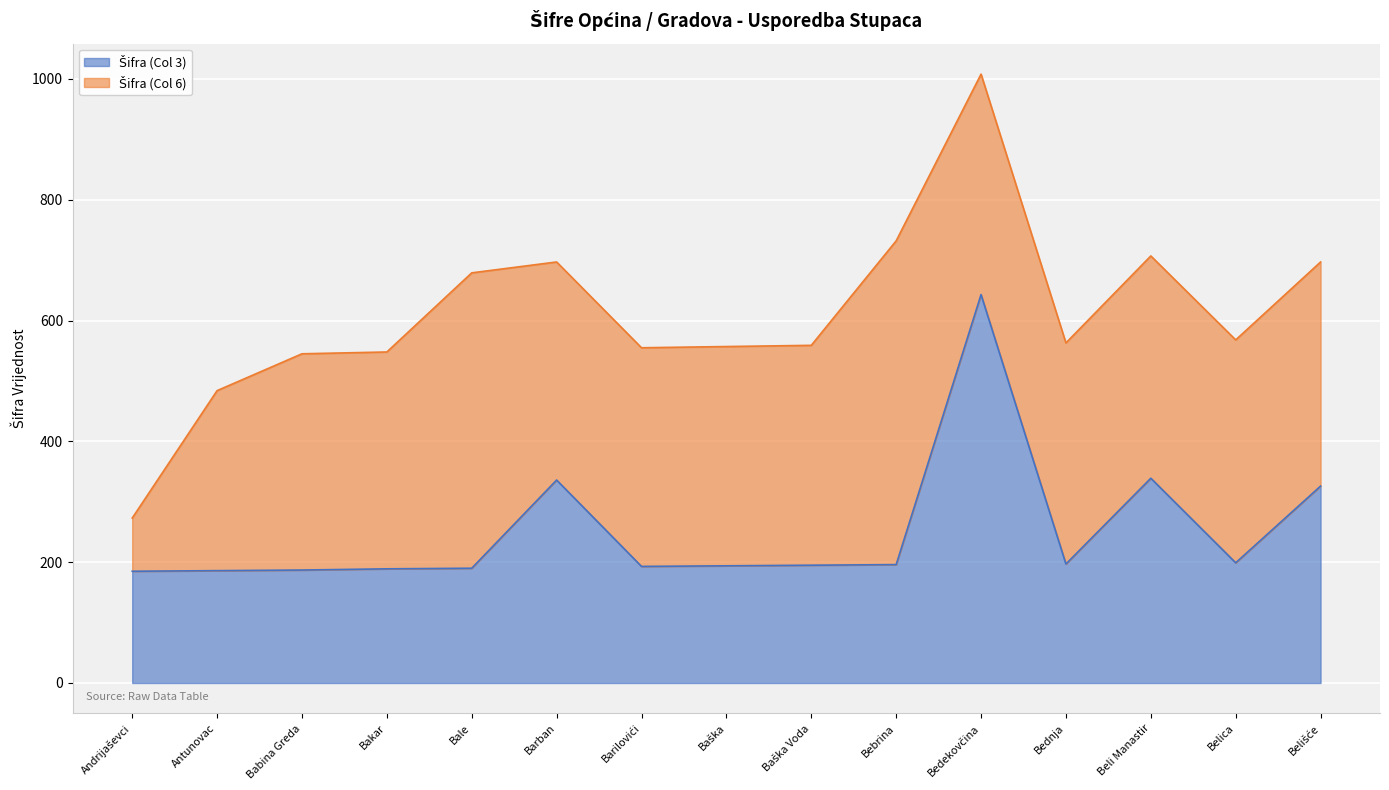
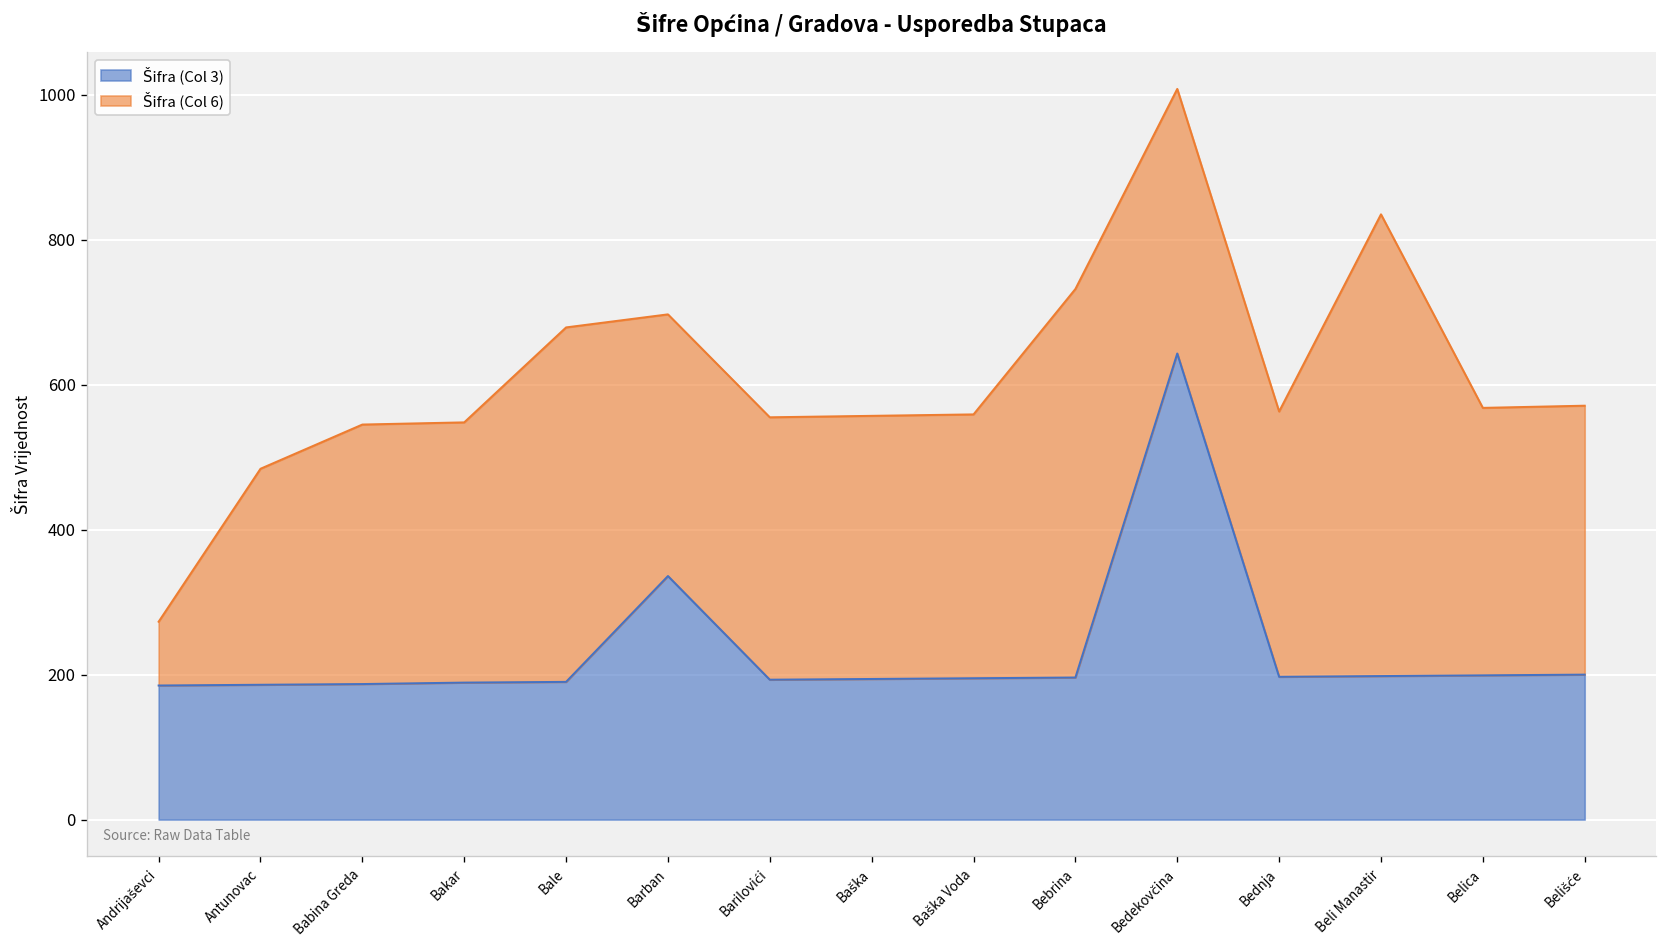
Šifra (Col 3), Beli Manastir: 340 -> 200
Šifra (Col 6), Beli Manastir: 370 -> 640
Šifra (Col 3), Belišće: 330 -> 200
